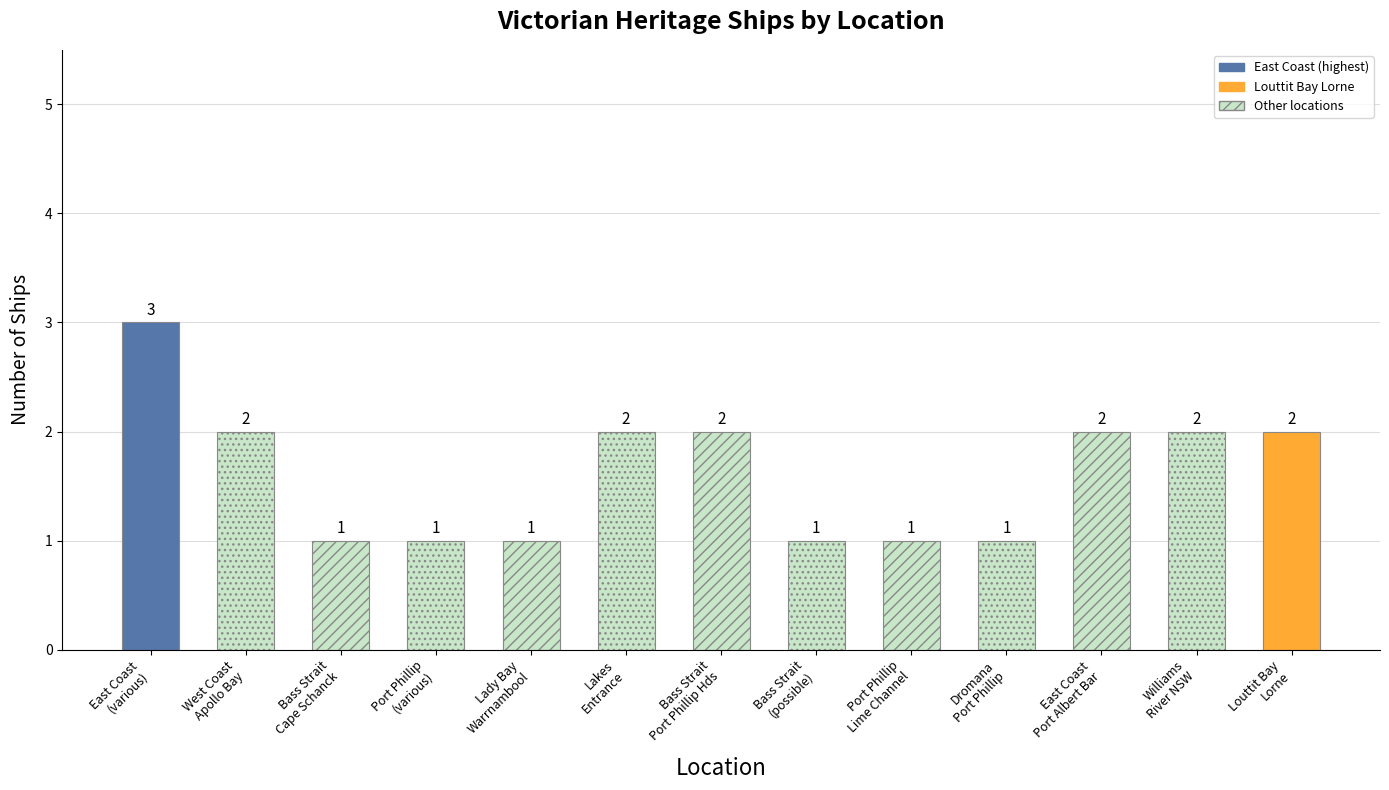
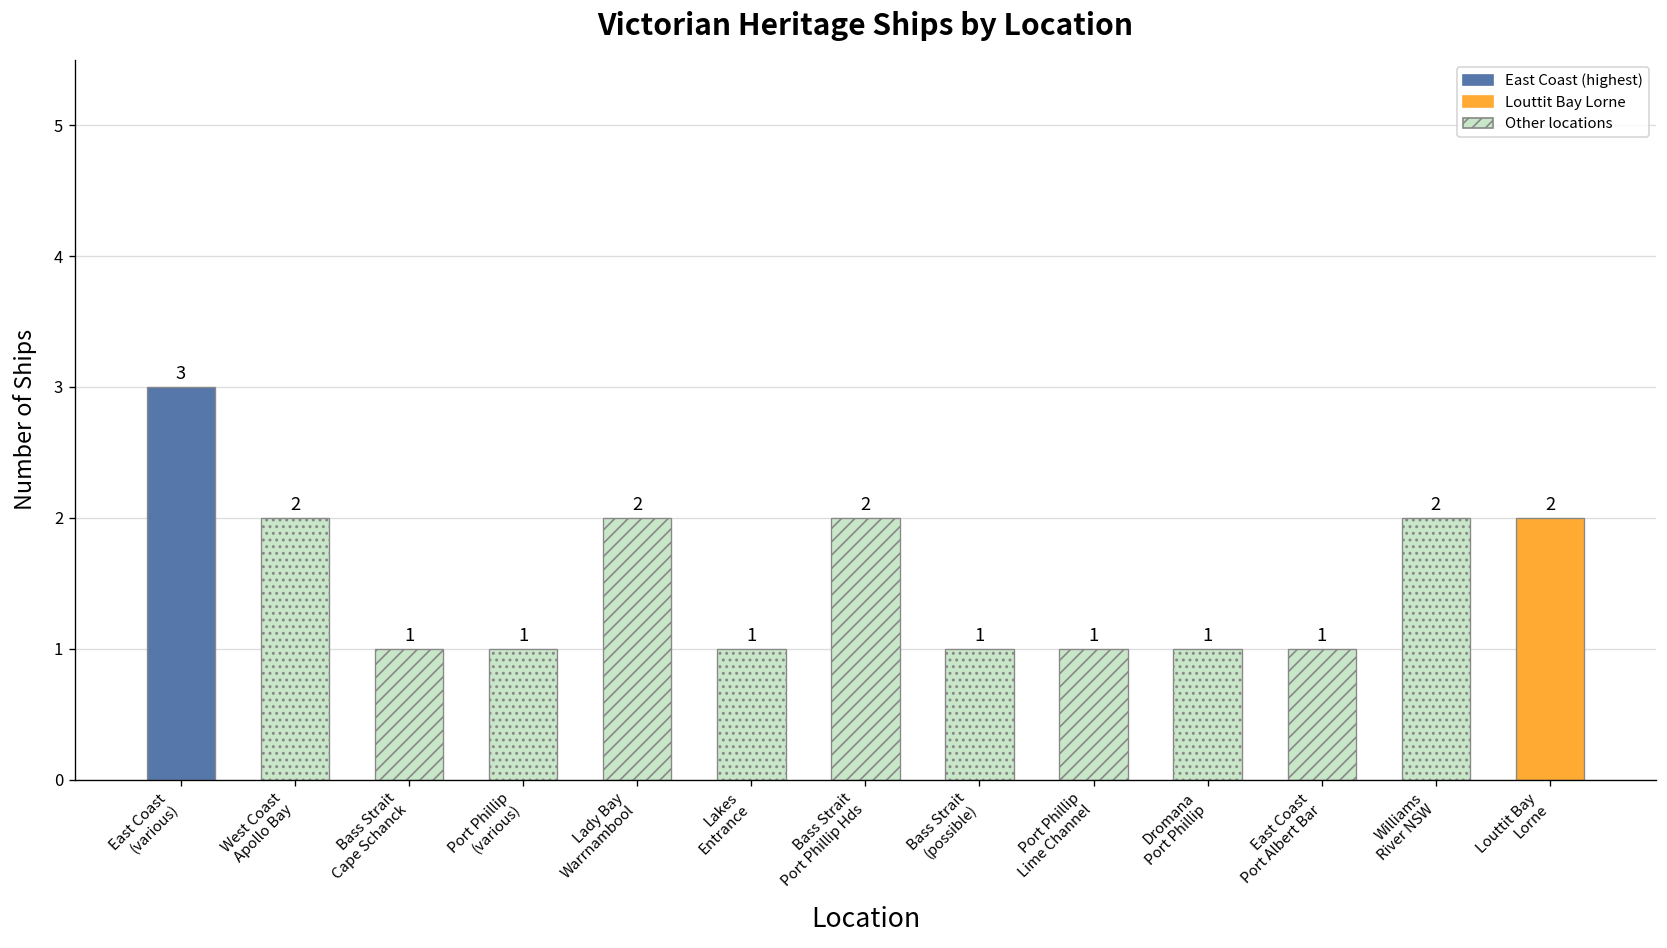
Lady Bay Warrnambool: 1 -> 2
Lakes Entrance: 2 -> 1
East Coast Port Albert Bar: 2 -> 1
